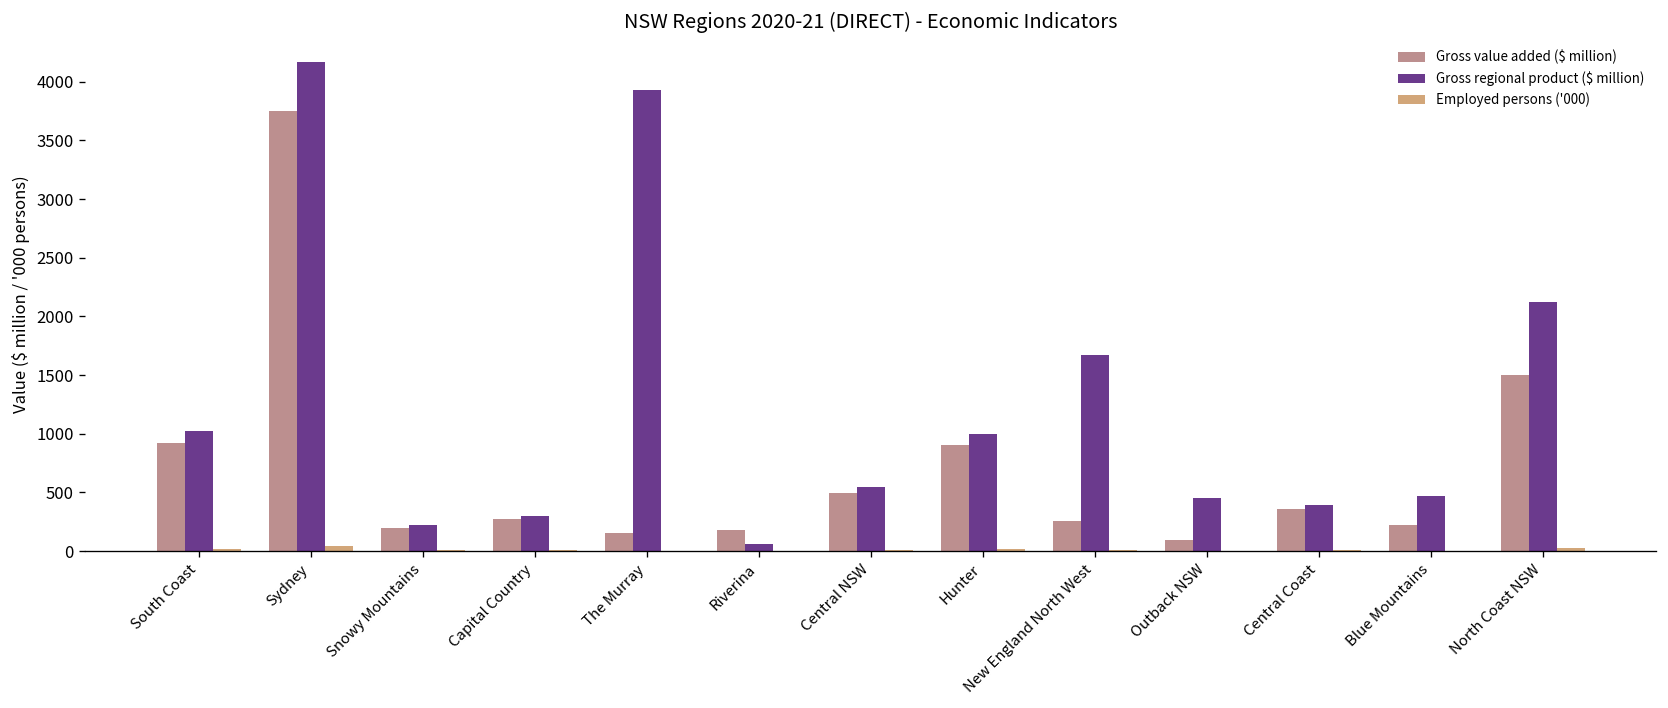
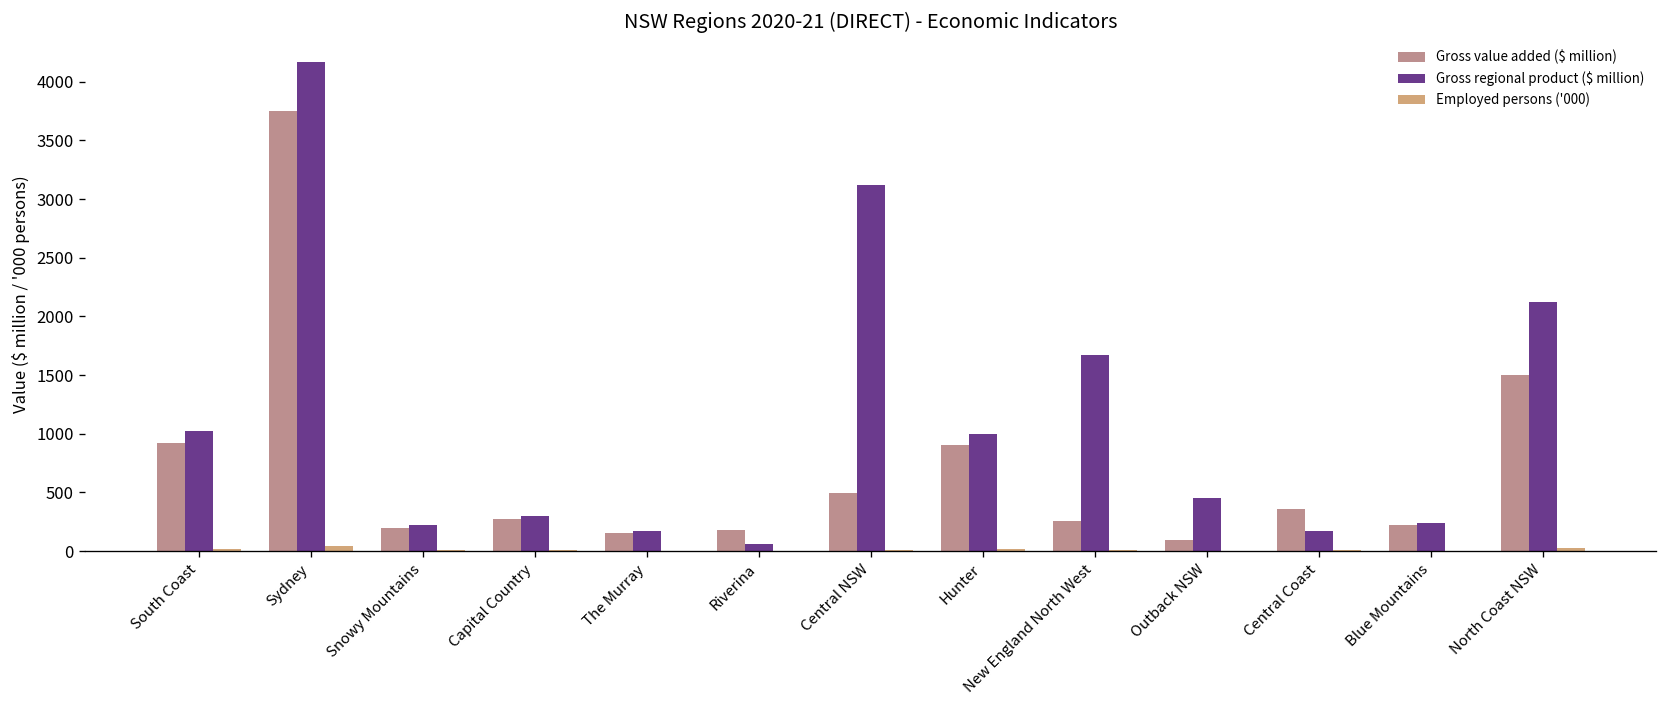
Gross regional product ($ million), The Murray: 3900 -> 200
Gross regional product ($ million), Central NSW: 500 -> 3100
Gross regional product ($ million), Central Coast: 400 -> 200
Gross regional product ($ million), Blue Mountains: 500 -> 200
